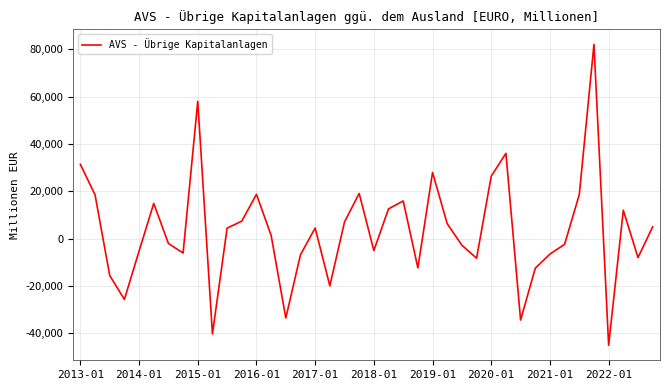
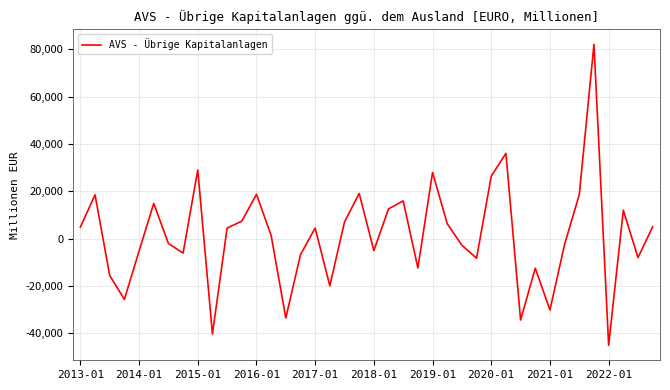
2013-01: 31,000 -> 5,000
2015-01: 58,000 -> 29,000
2021-01: -7,000 -> -30,000
